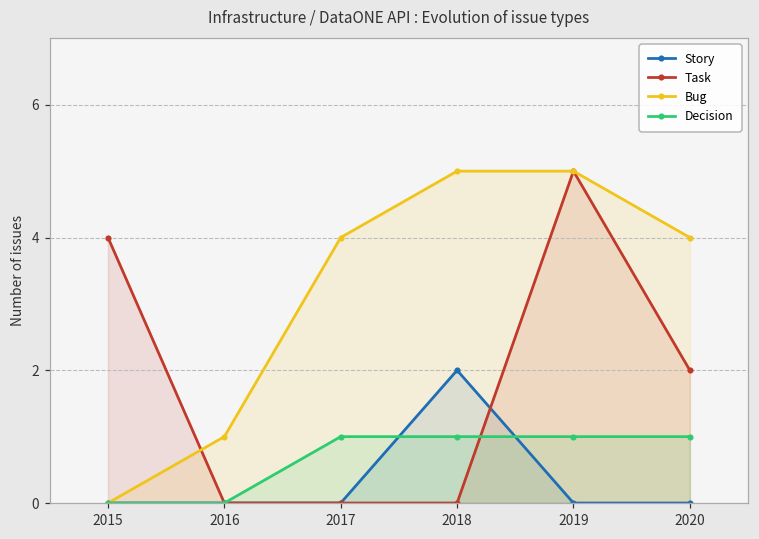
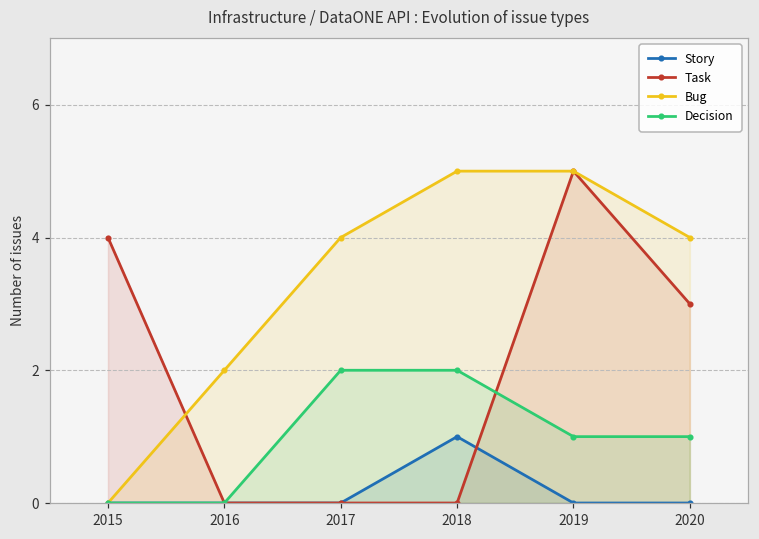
Bug, 2016: 1 -> 2
Decision, 2017: 1 -> 2
Story, 2018: 2 -> 1
Decision, 2018: 1 -> 2
Task, 2020: 2 -> 3
